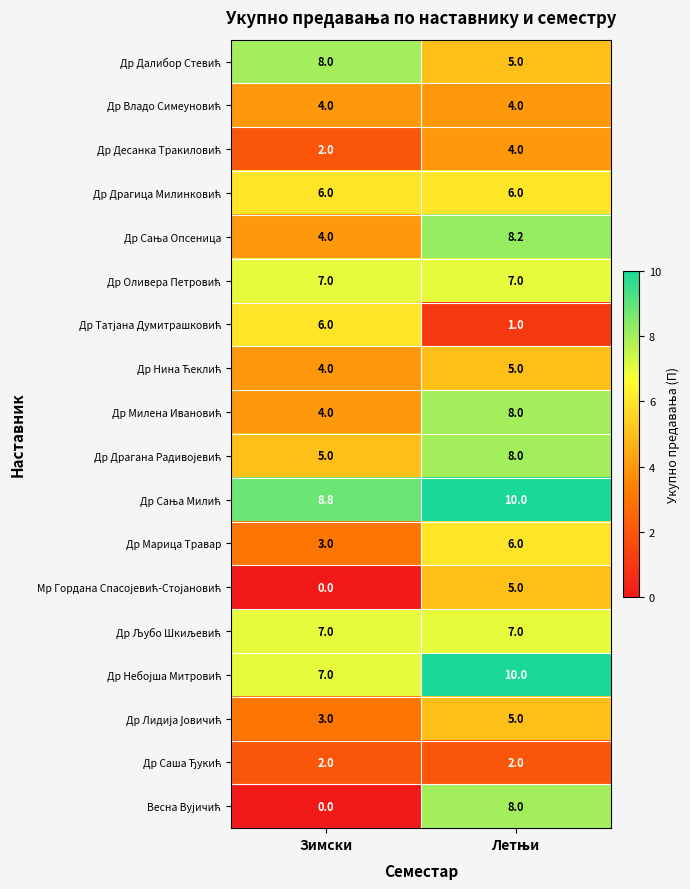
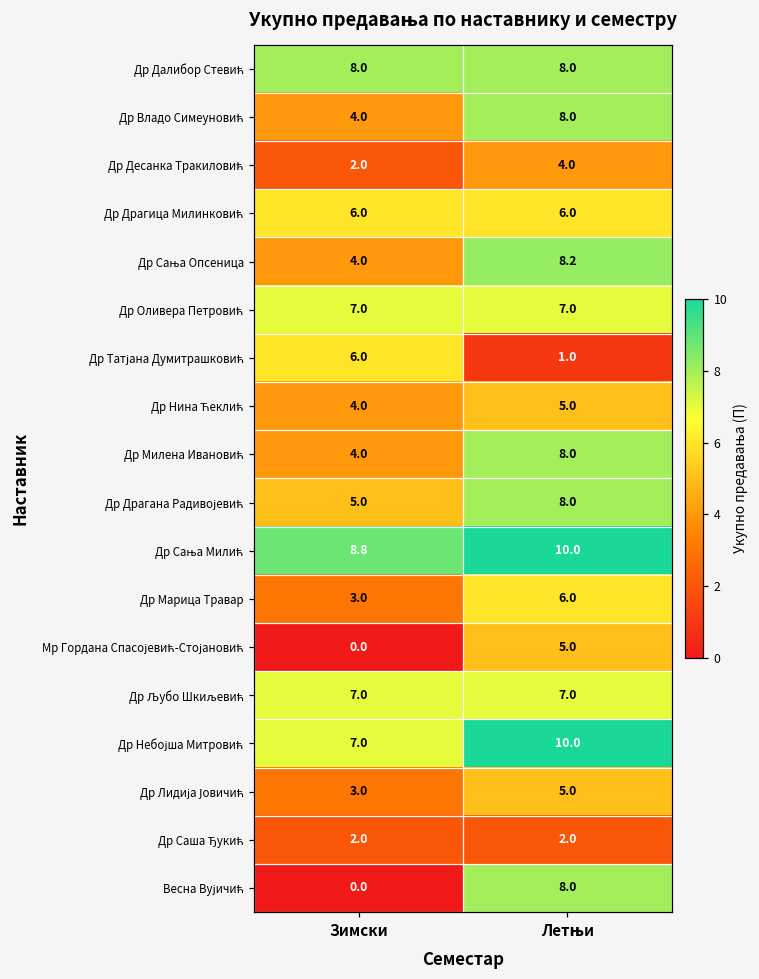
Др Далибор Стевић, Летњи: 5.0 -> 8.0
Др Владо Симеуновић, Летњи: 4.0 -> 8.0
